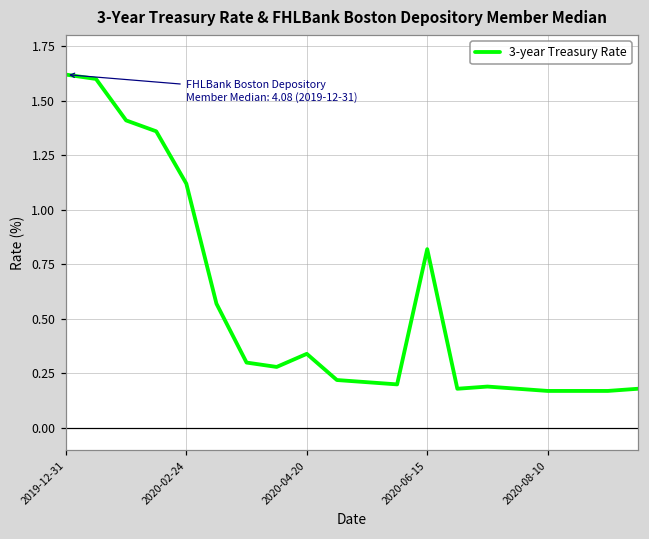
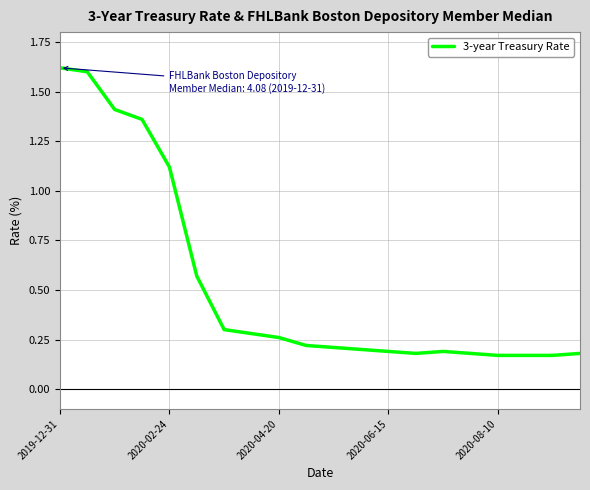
2020-04-20: 0.34 -> 0.26
2020-06-15: 0.82 -> 0.19
